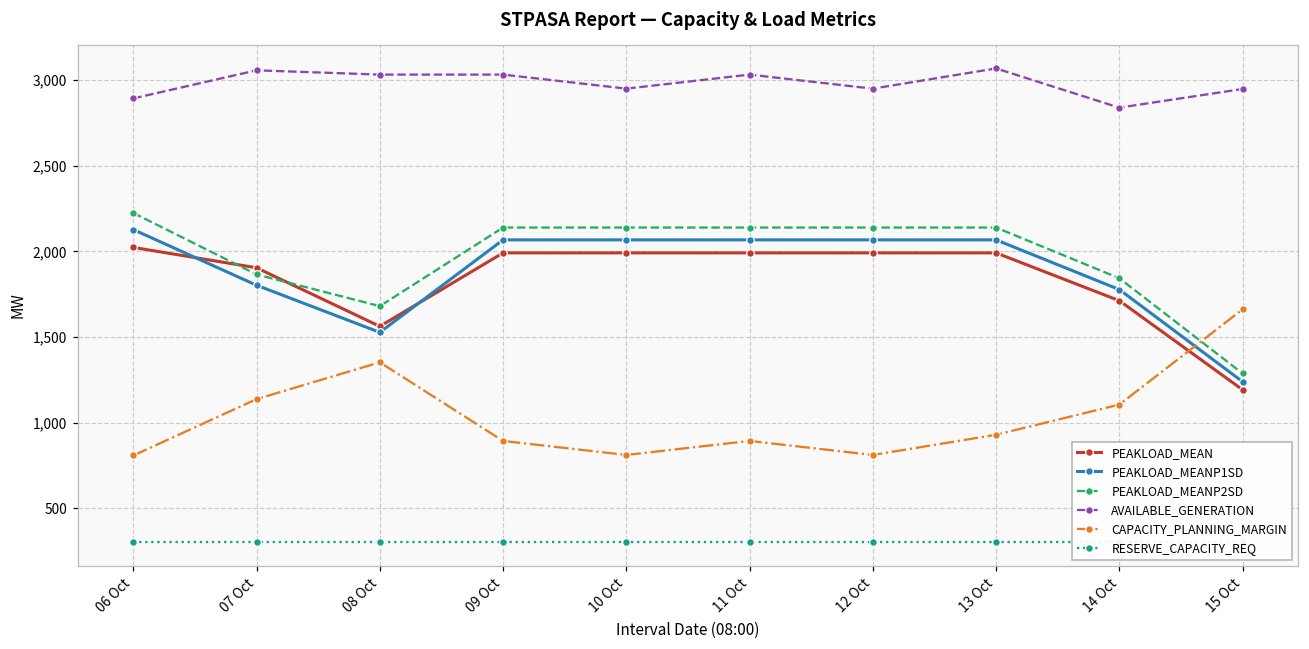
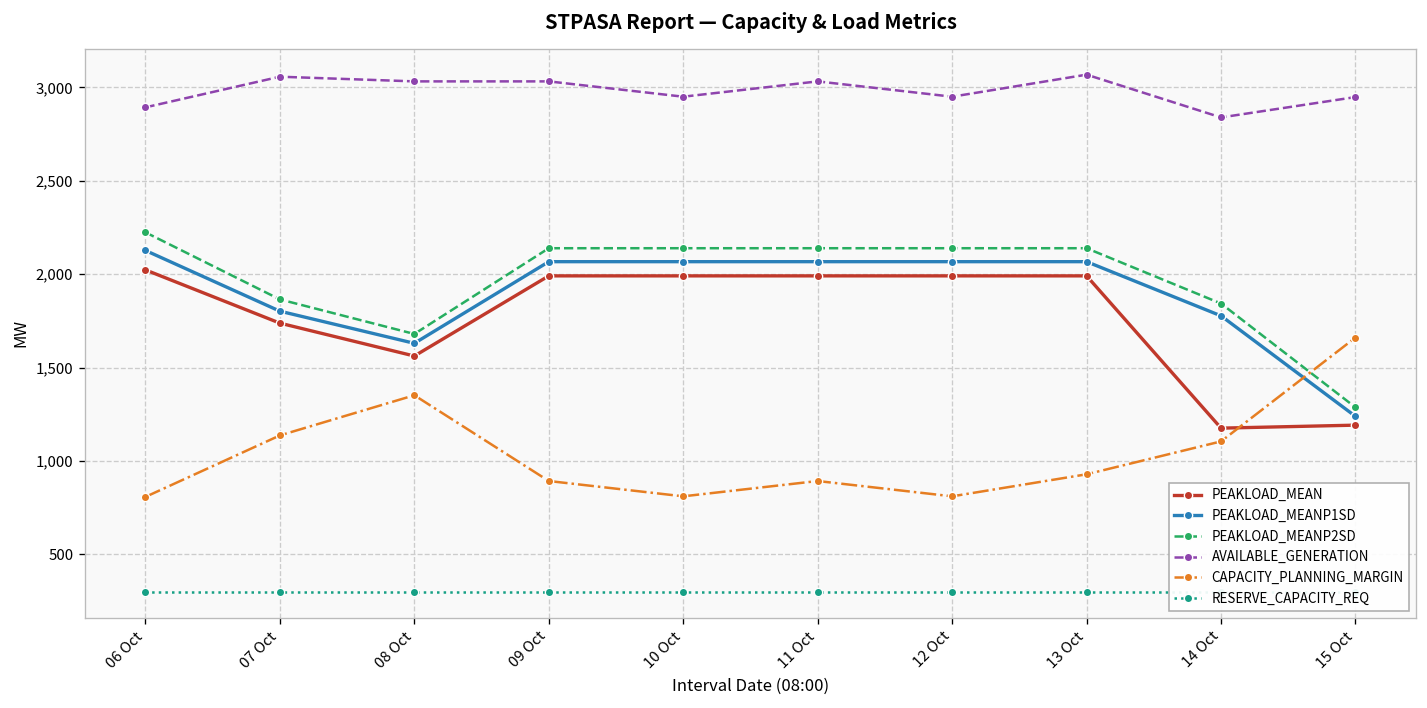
PEAKLOAD_MEAN, 07 Oct: 1,900 -> 1,740
PEAKLOAD_MEANP1SD, 08 Oct: 1,530 -> 1,630
PEAKLOAD_MEAN, 14 Oct: 1,710 -> 1,180
